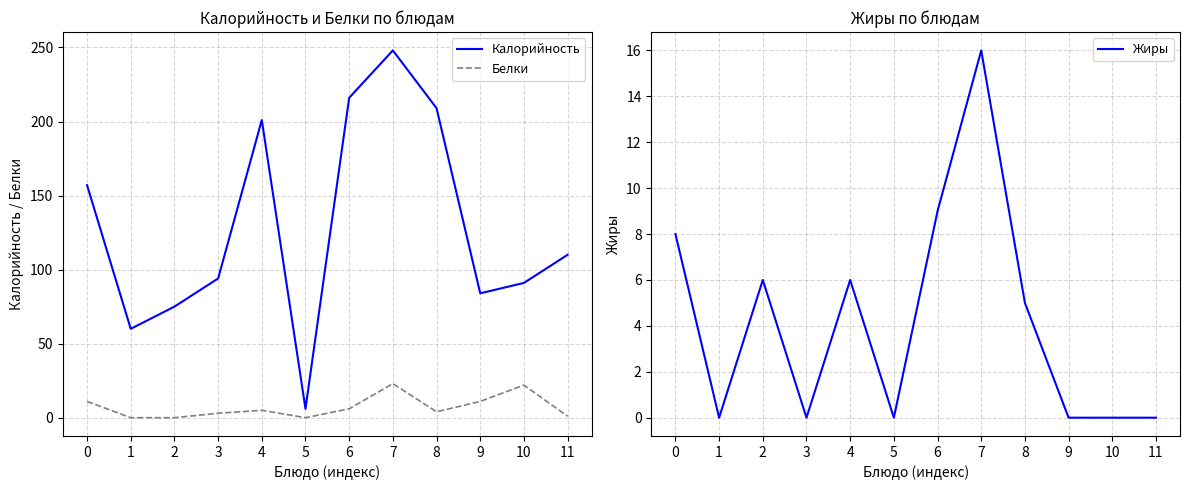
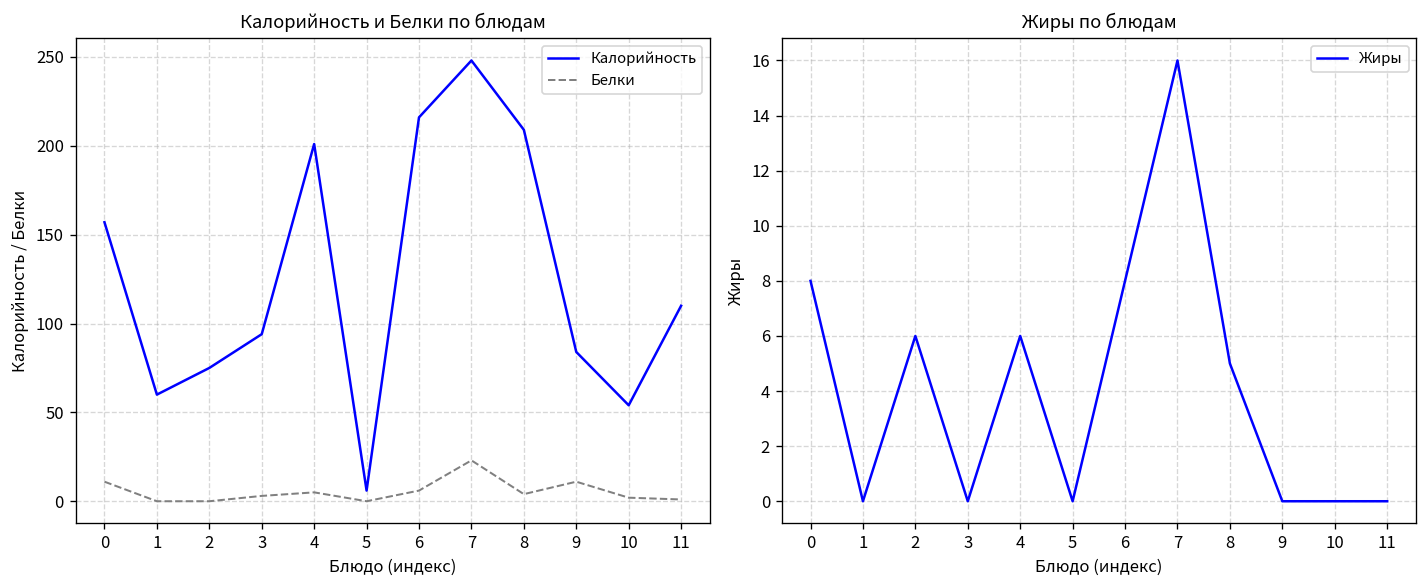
Калорийность и Белки по блюдам, Калорийность, 10: 91 -> 54
Калорийность и Белки по блюдам, Белки, 10: 22 -> 2
Жиры по блюдам, 6: 9 -> 8
